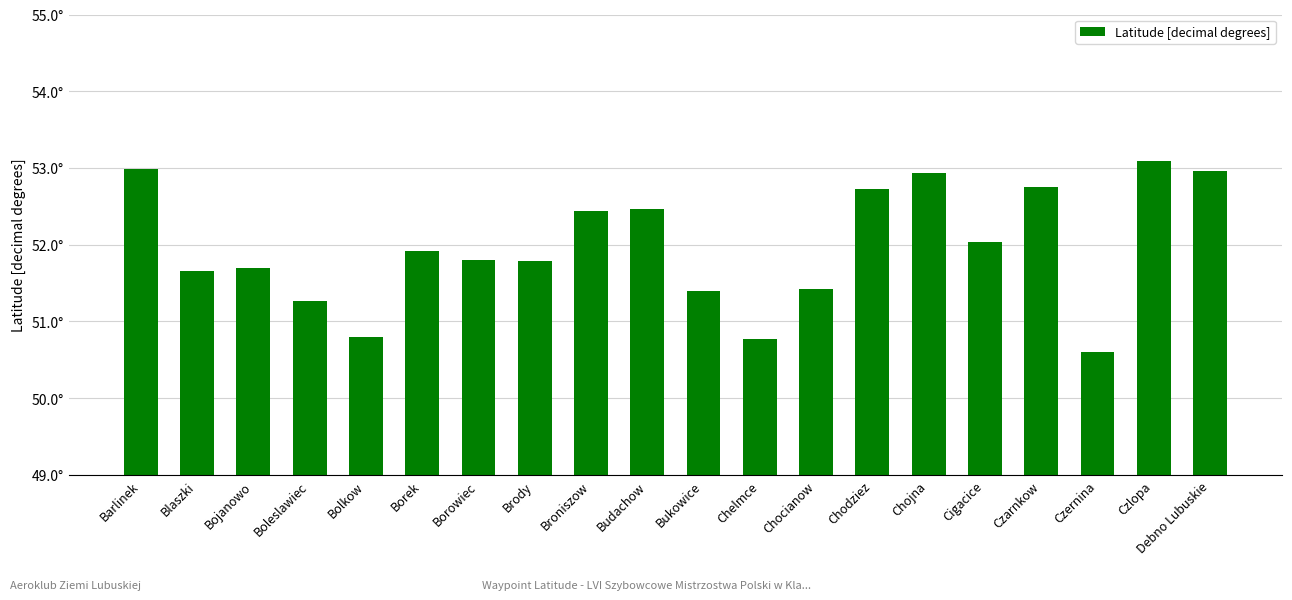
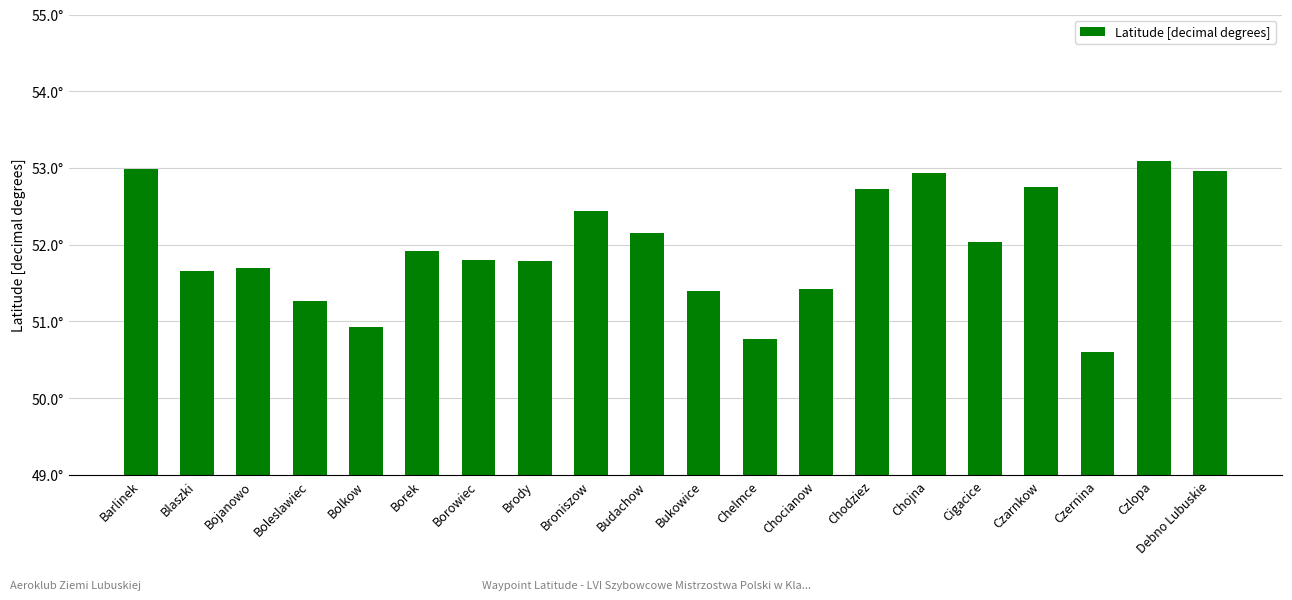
Bolkow: 50.8° -> 50.9°
Budachow: 52.5° -> 52.2°
